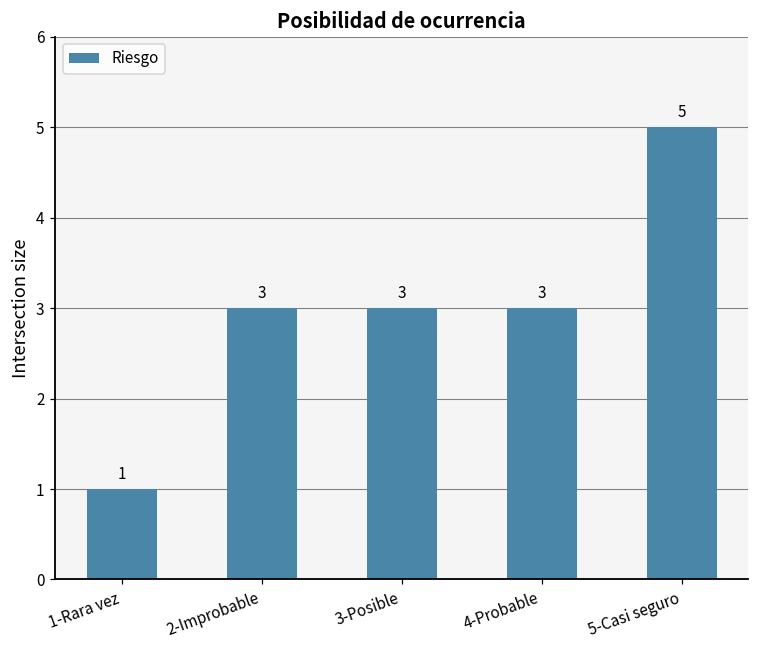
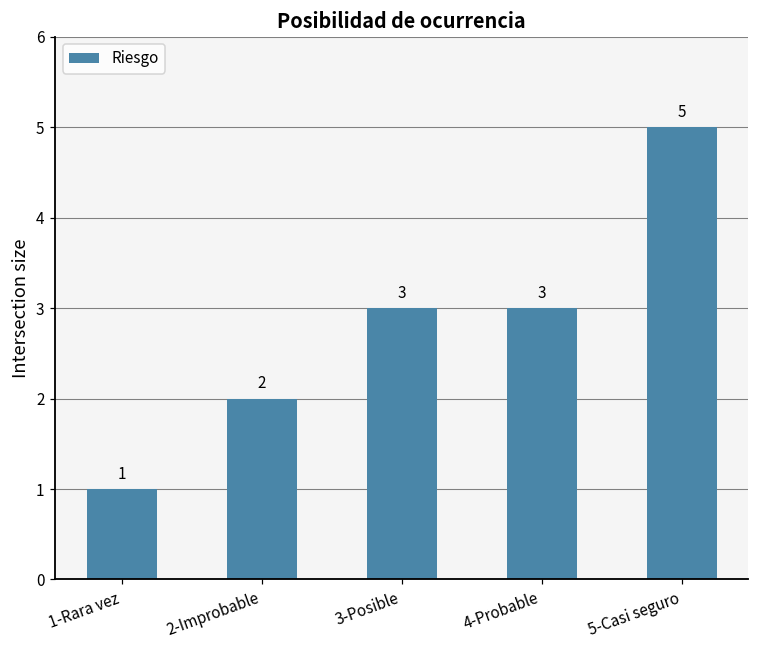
2-Improbable: 3 -> 2
